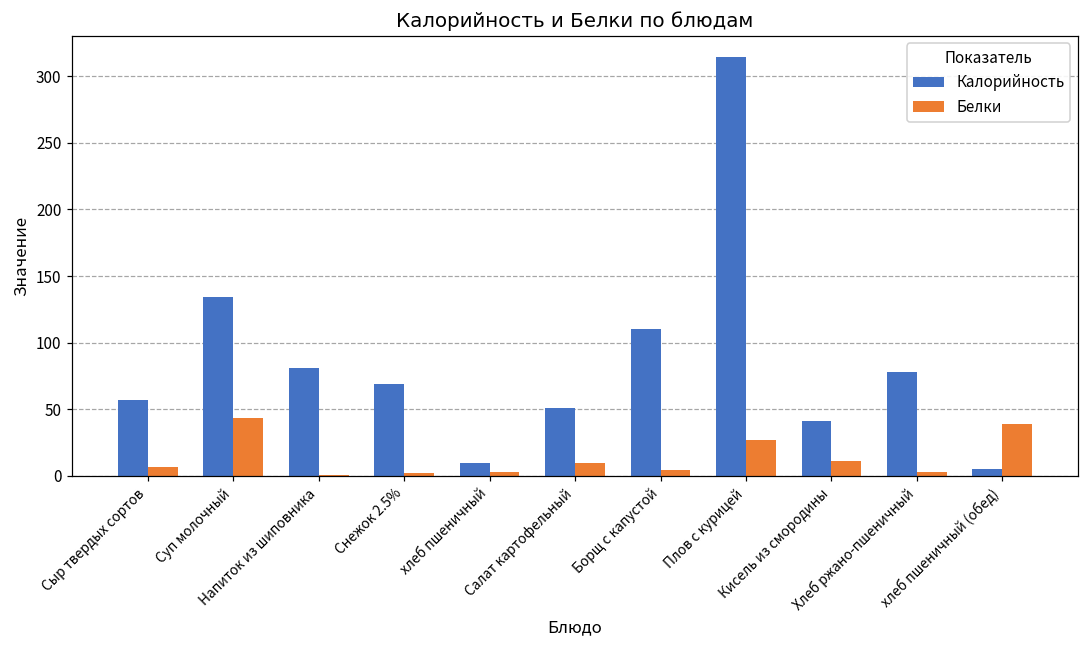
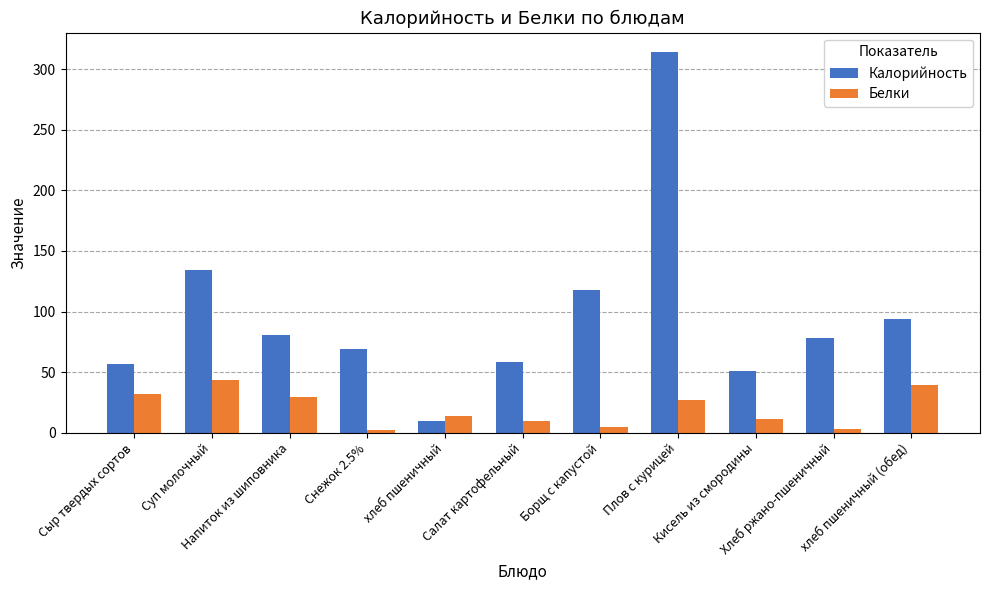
Белки, Сыр твердых сортов: 7 -> 32
Белки, Напиток из шиповника: 1 -> 30
Белки, хлеб пшеничный: 3 -> 13
Калорийность, Салат картофельный: 51 -> 59
Калорийность, Борщ с капустой: 110 -> 118
Калорийность, Кисель из смородины: 41 -> 51
Калорийность, хлеб пшеничный (обед): 6 -> 94
